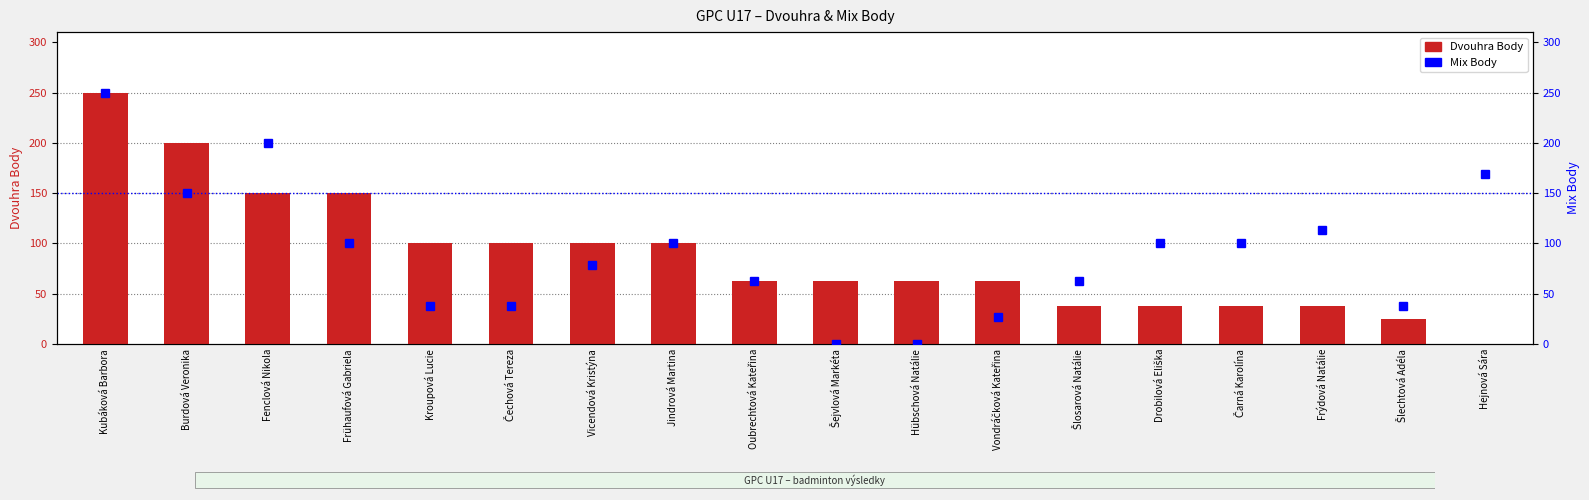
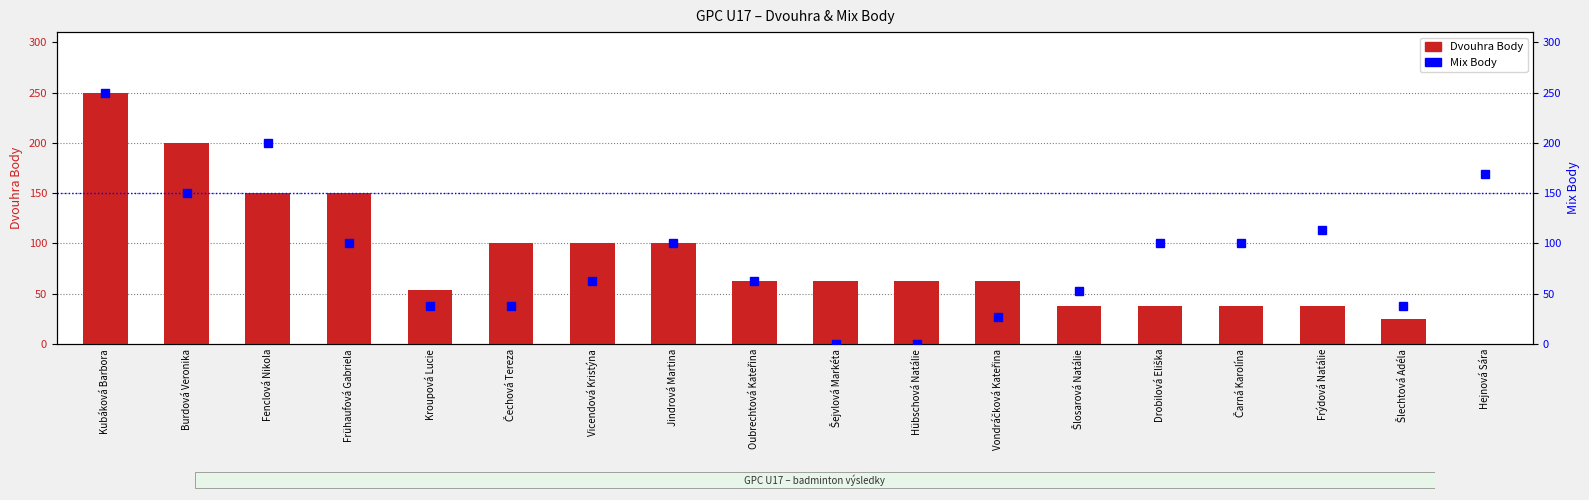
Dvouhra Body, Kroupová Lucie: 100 -> 54
Mix Body, Vicendová Kristýna: 79 -> 63
Mix Body, Šlosarová Natálie: 63 -> 53
